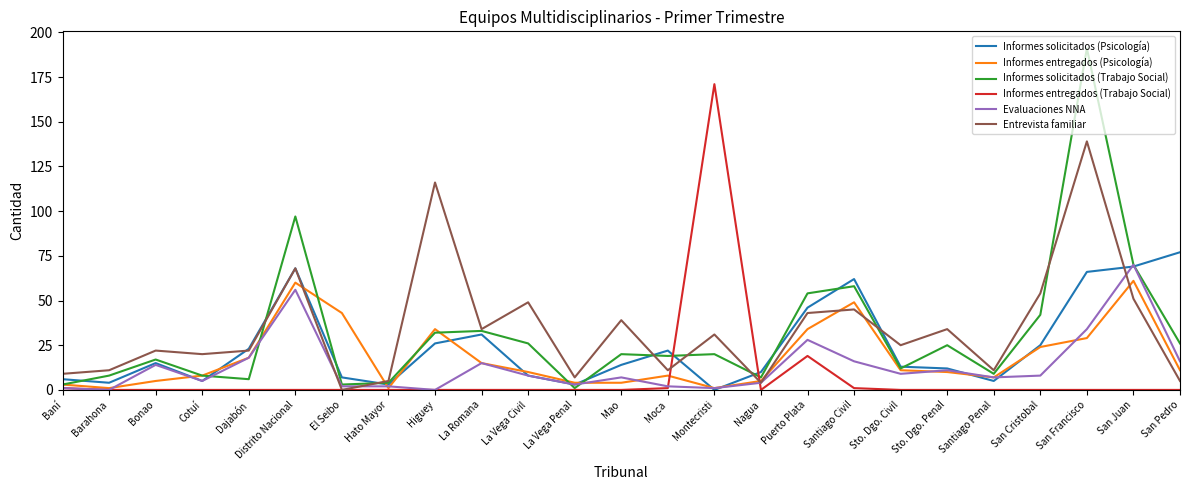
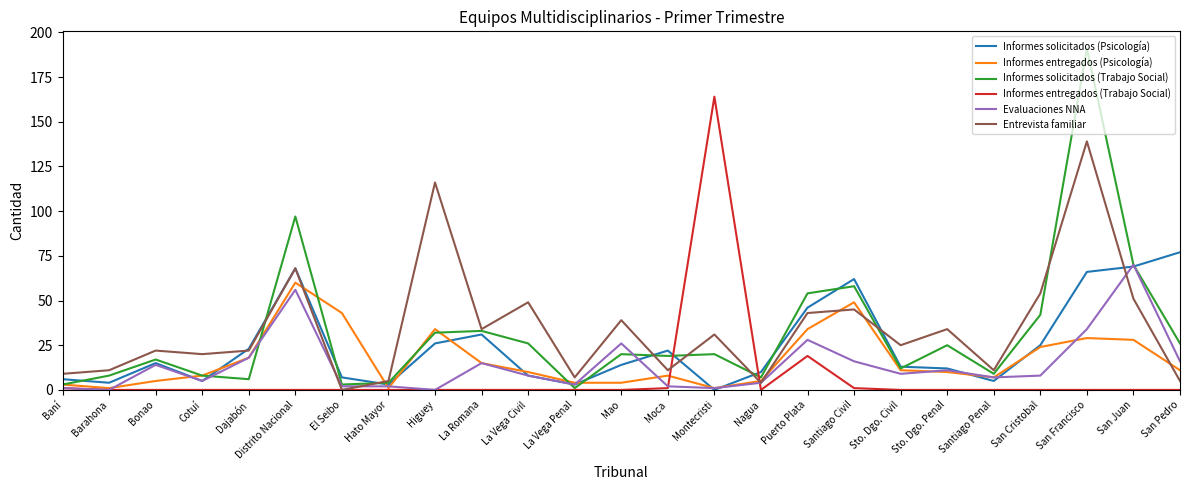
Evaluaciones NNA, Mao: 7 -> 26
Informes entregados (Trabajo Social), Montecristi: 171 -> 164
Informes entregados (Psicología), San Juan: 61 -> 28
